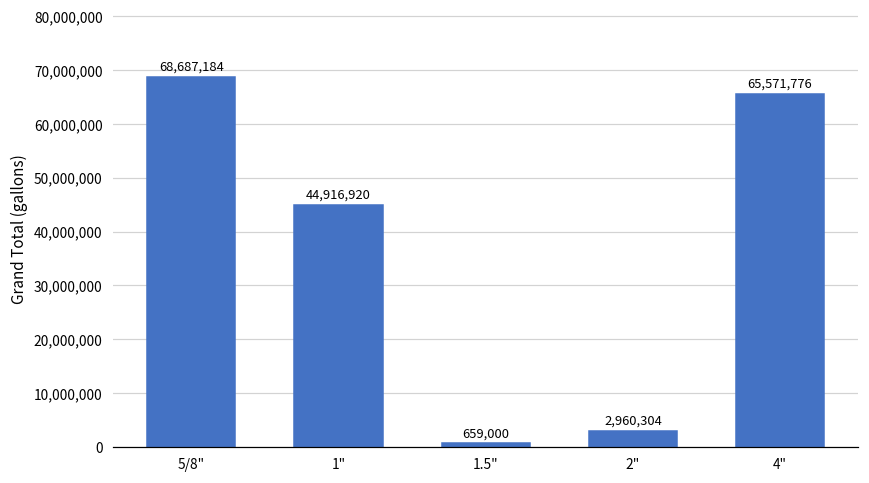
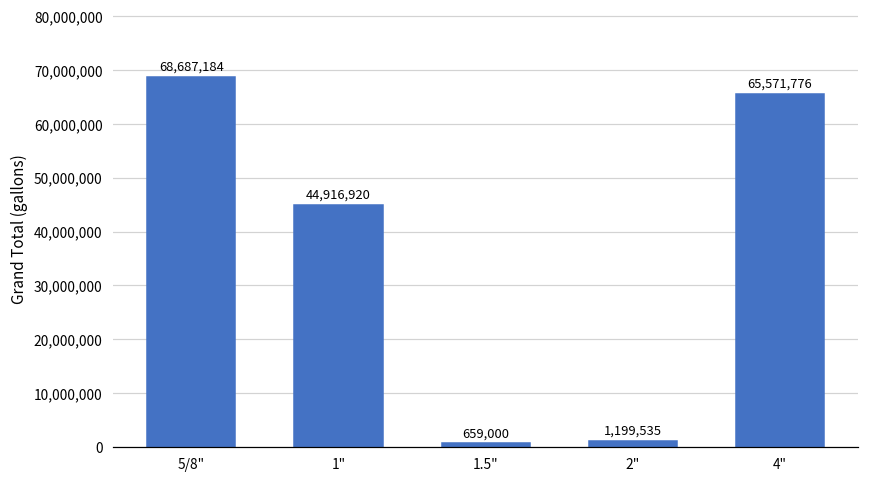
2": 2,960,304 -> 1,199,535
